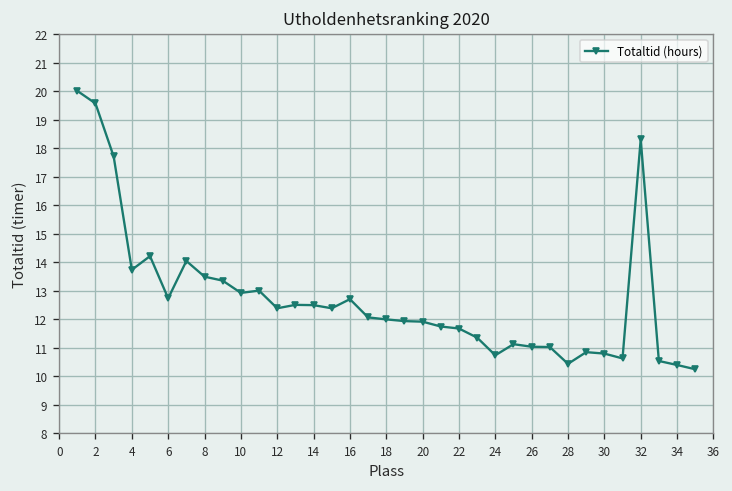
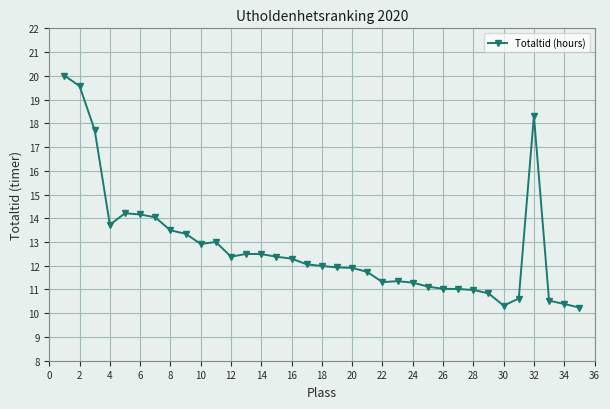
6: 12.7 -> 14.2
16: 12.7 -> 12.3
22: 11.7 -> 11.3
24: 10.7 -> 11.3
28: 10.4 -> 11.0
30: 10.8 -> 10.3
